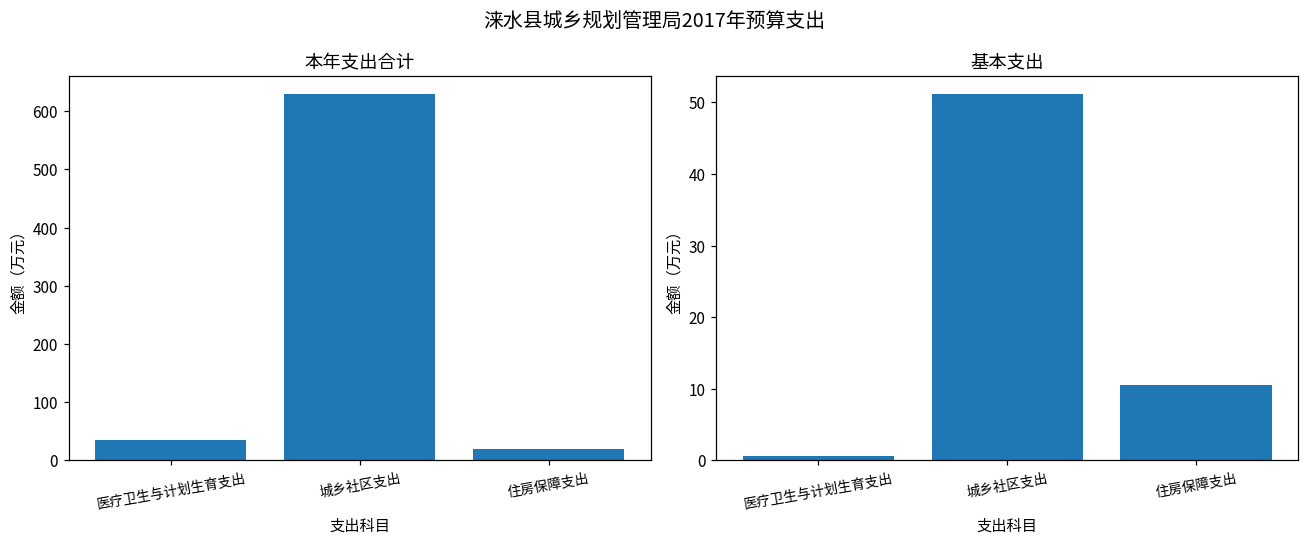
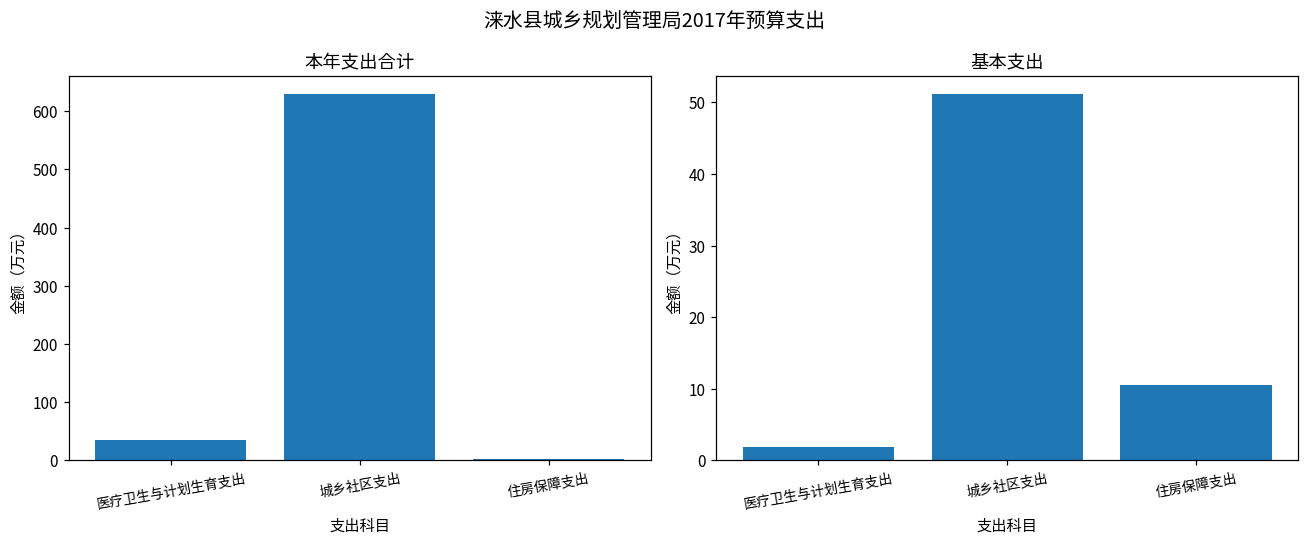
本年支出合计, 住房保障支出: 20 -> 0
基本支出, 医疗卫生与计划生育支出: 1 -> 2
